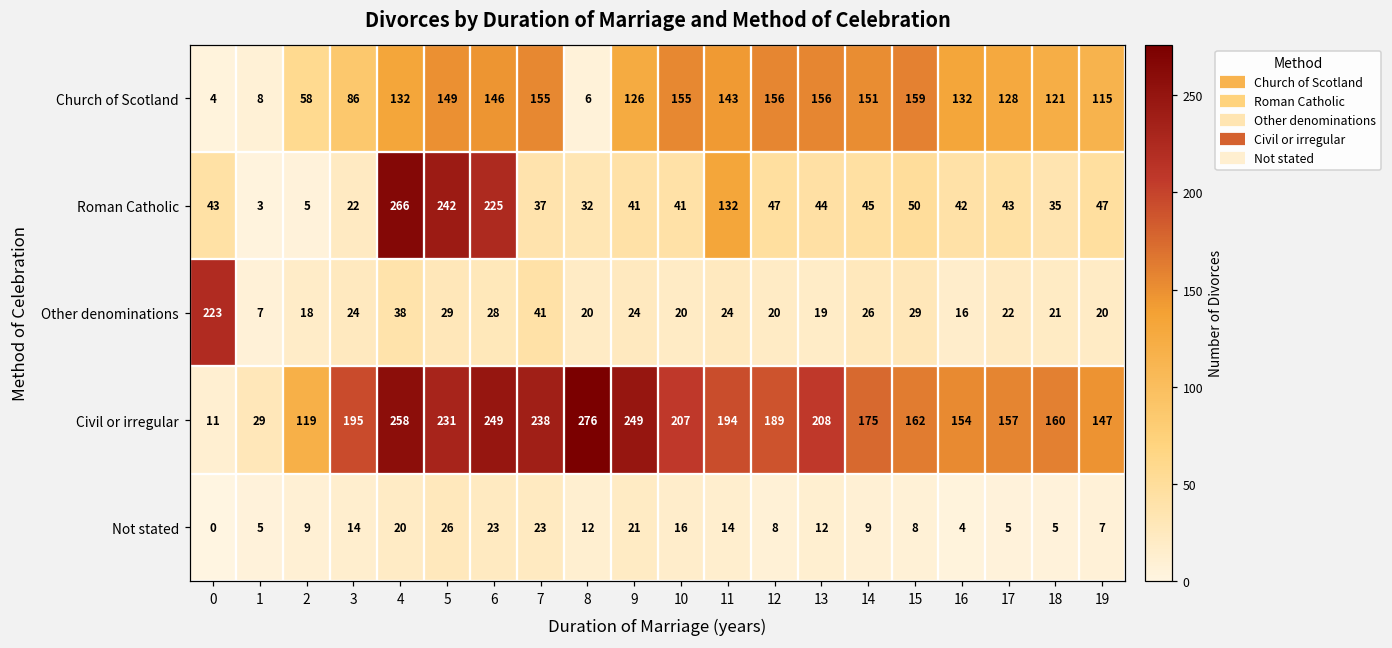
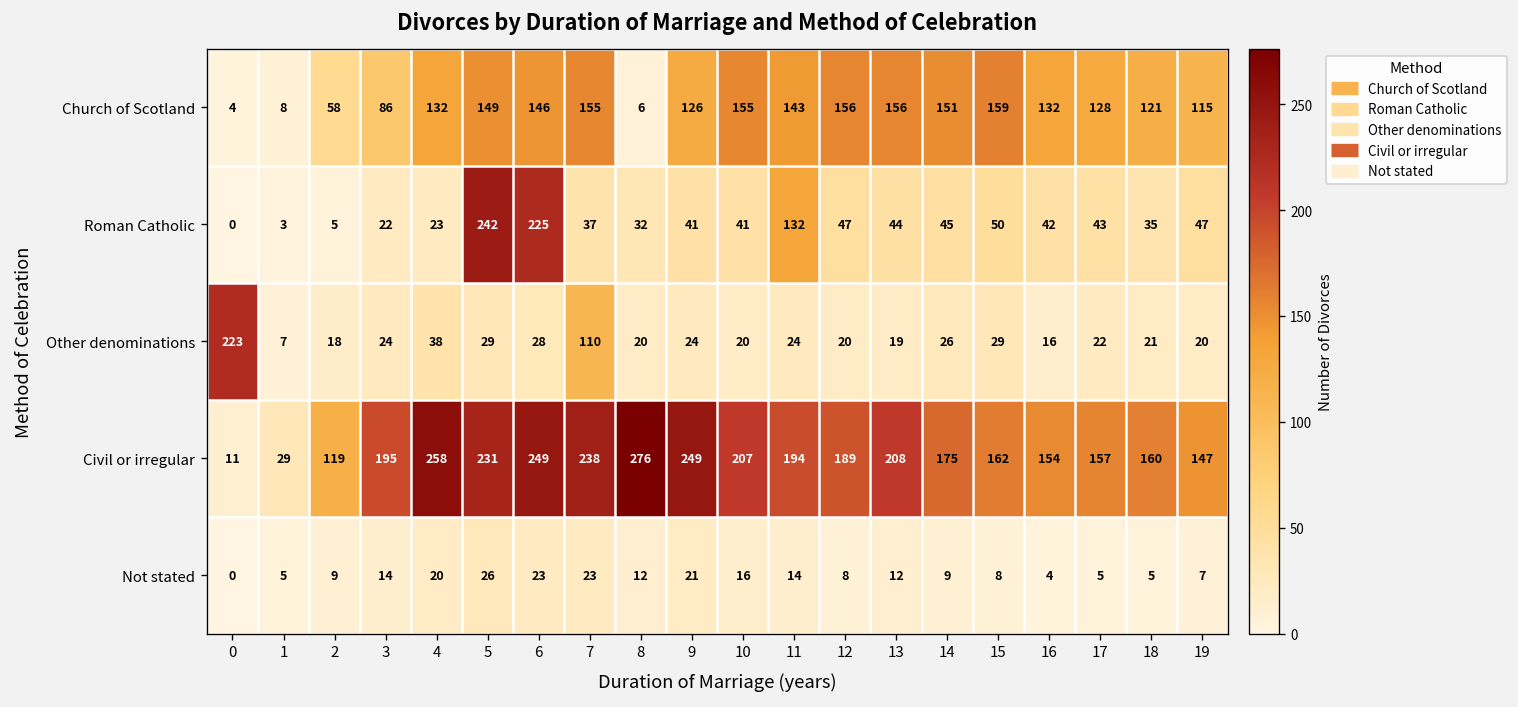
Roman Catholic, 0: 43 -> 0
Roman Catholic, 4: 266 -> 23
Other denominations, 7: 41 -> 110
